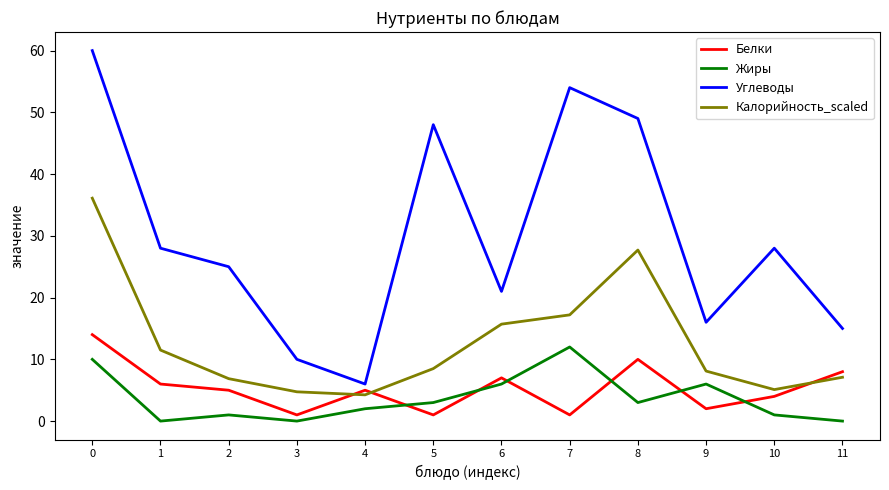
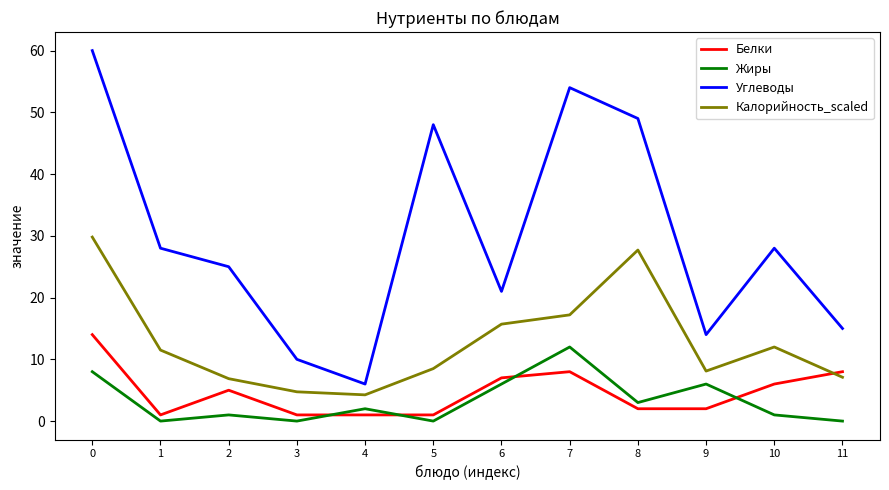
Жиры, 0: 10 -> 8
Калорийность_scaled, 0: 36 -> 30
Белки, 1: 6 -> 1
Белки, 4: 5 -> 1
Жиры, 5: 3 -> 0
Белки, 7: 1 -> 8
Белки, 8: 10 -> 2
Углеводы, 9: 16 -> 14
Белки, 10: 4 -> 6
Калорийность_scaled, 10: 5 -> 12
